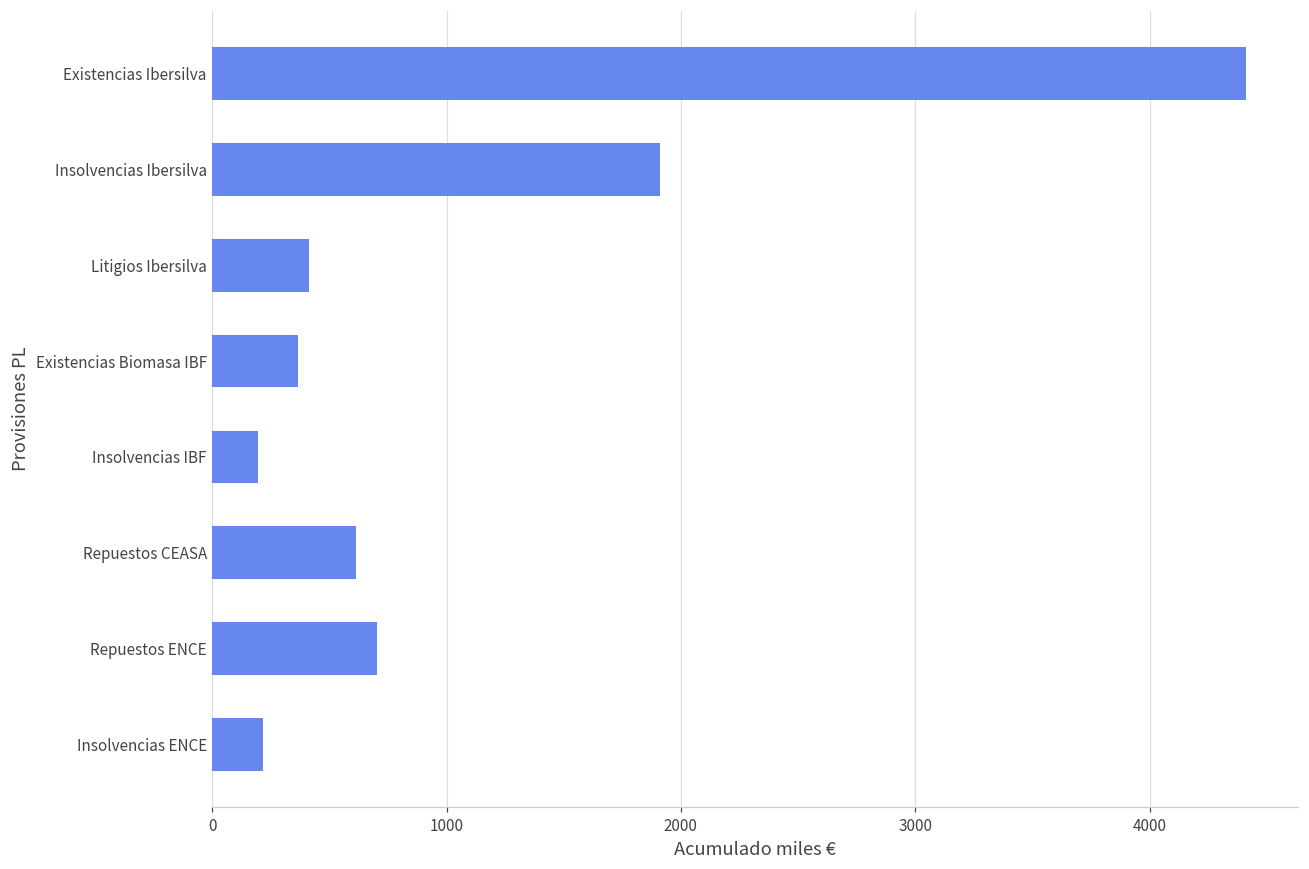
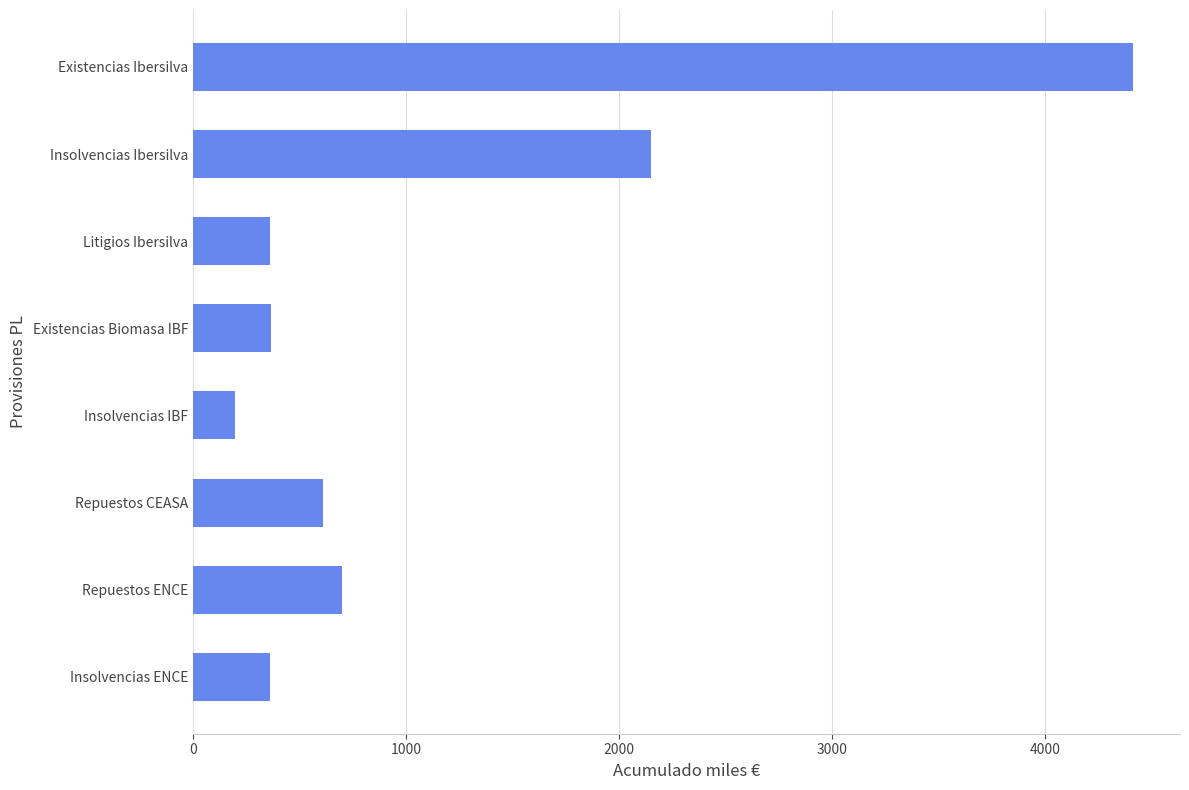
Insolvencias Ibersilva: 1910 -> 2150
Litigios Ibersilva: 410 -> 360
Insolvencias ENCE: 220 -> 360
